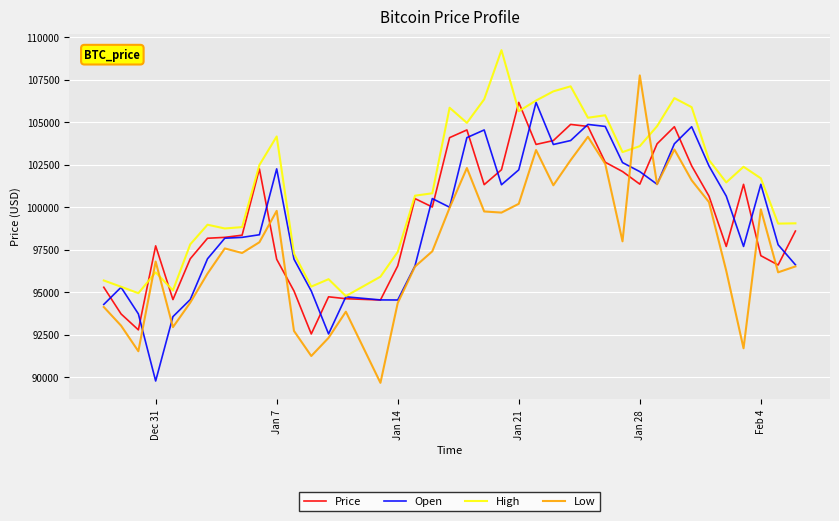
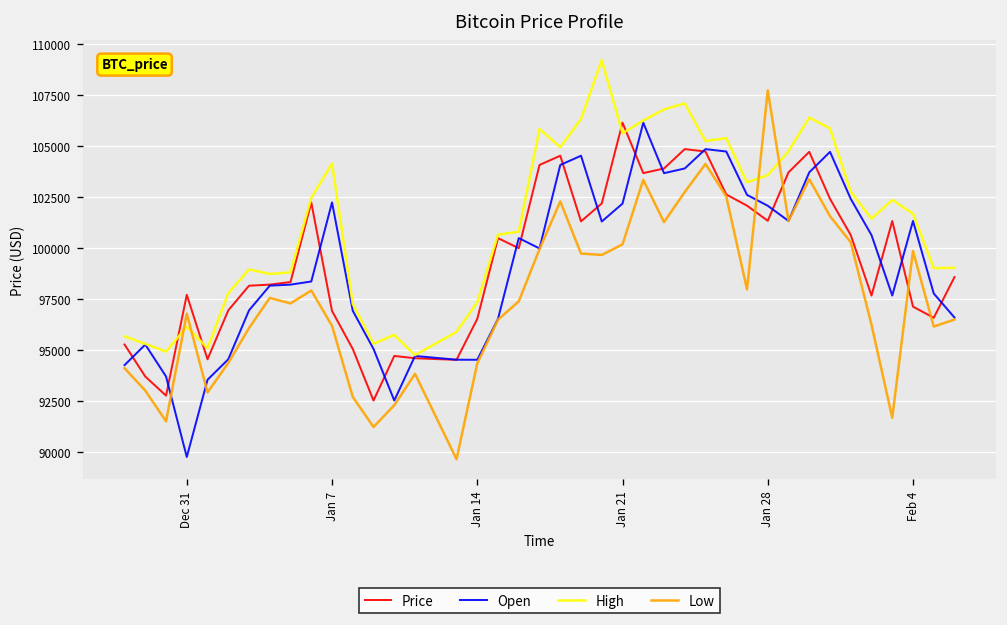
Low, Jan 7: 99800 -> 96200
